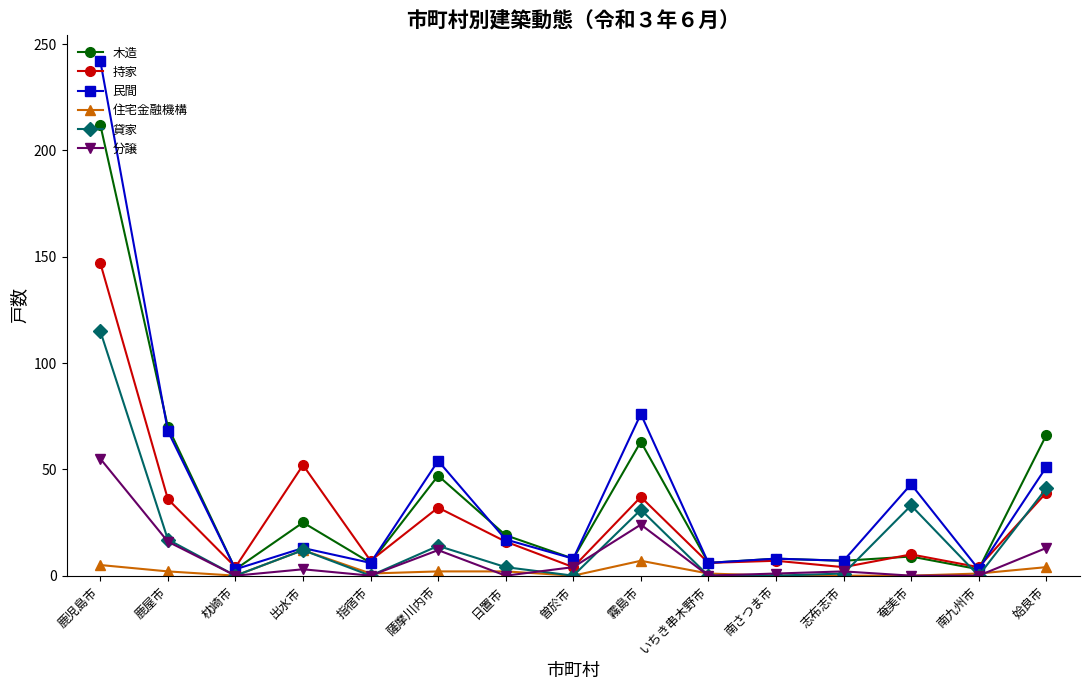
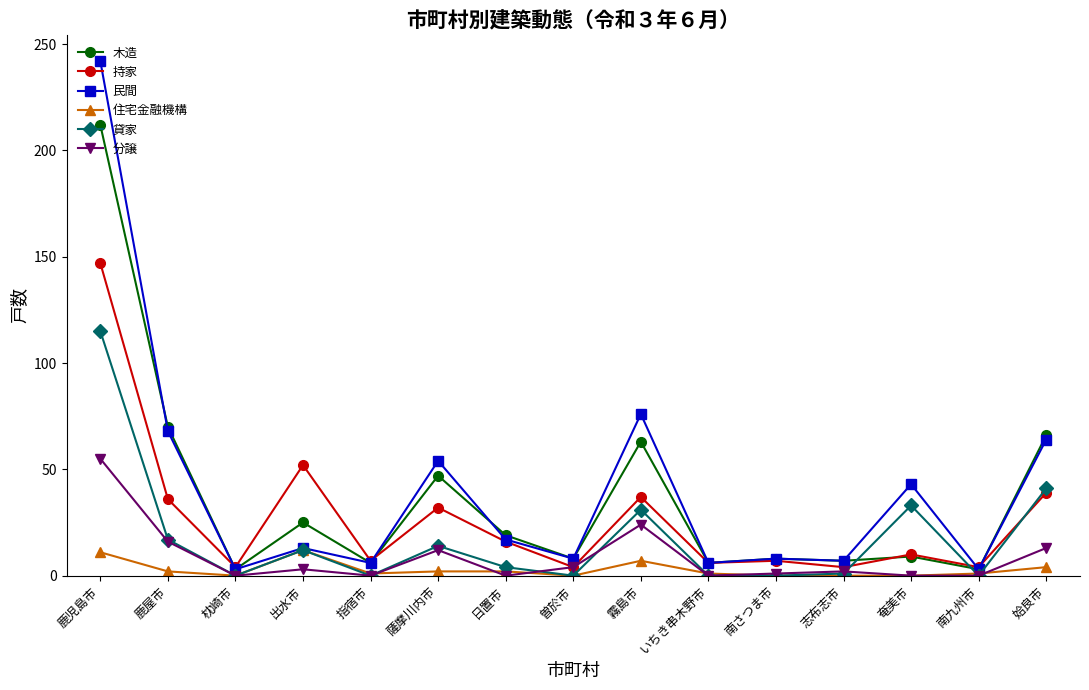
住宅金融機構, 鹿児島市: 5 -> 11
民間, 姶良市: 51 -> 64
